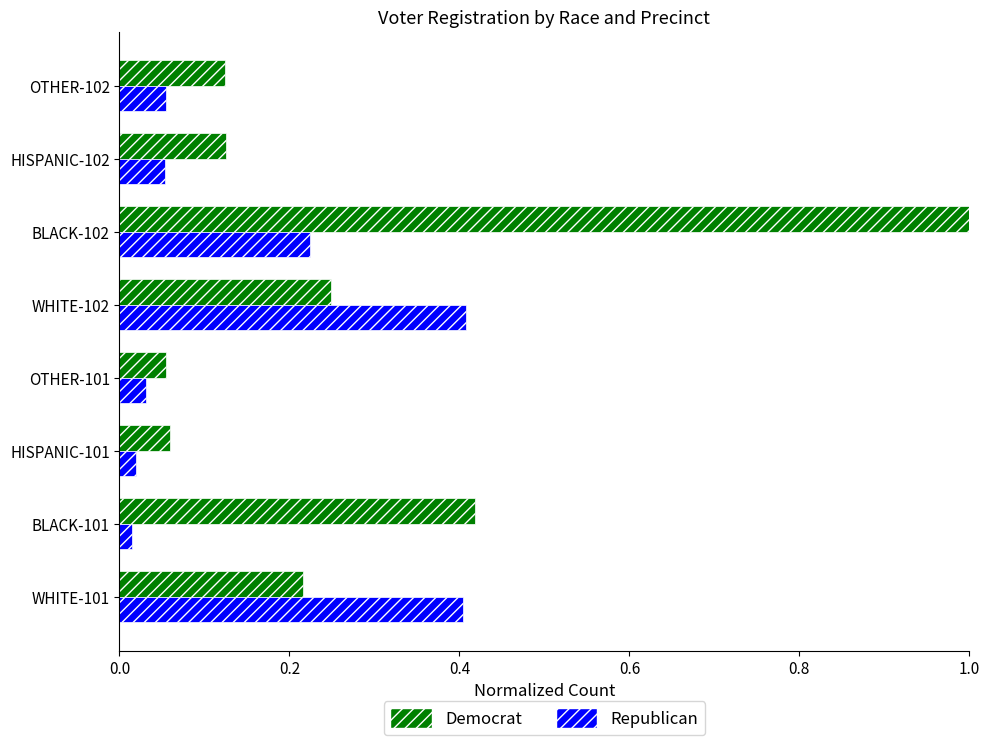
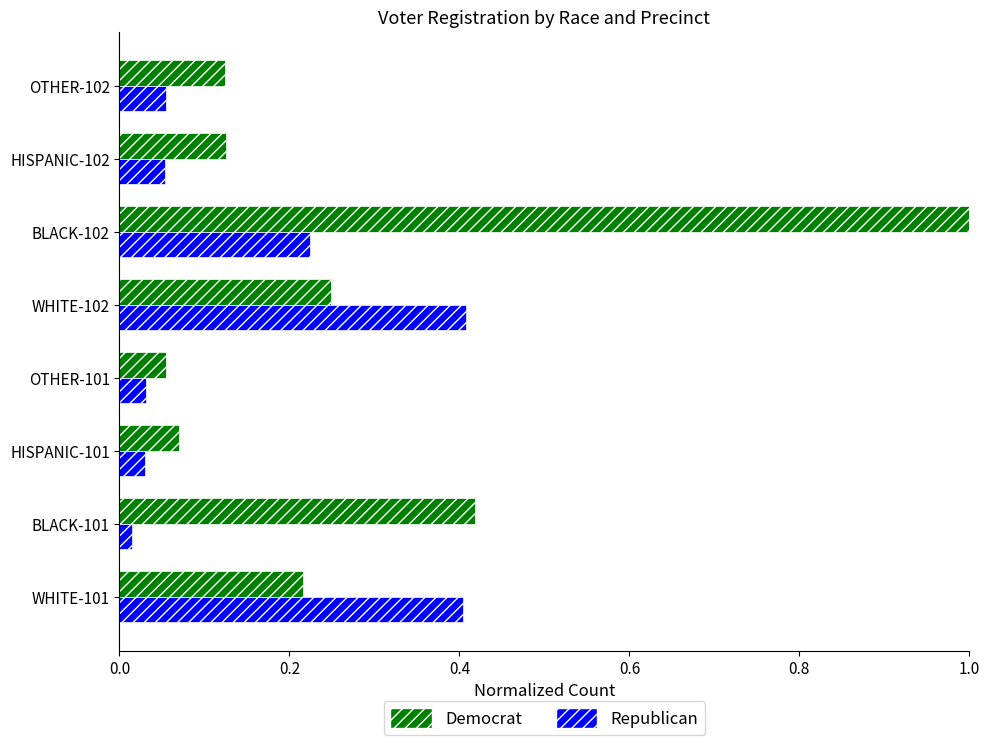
Democrat, HISPANIC-101: 0.06 -> 0.07
Republican, HISPANIC-101: 0.02 -> 0.03
